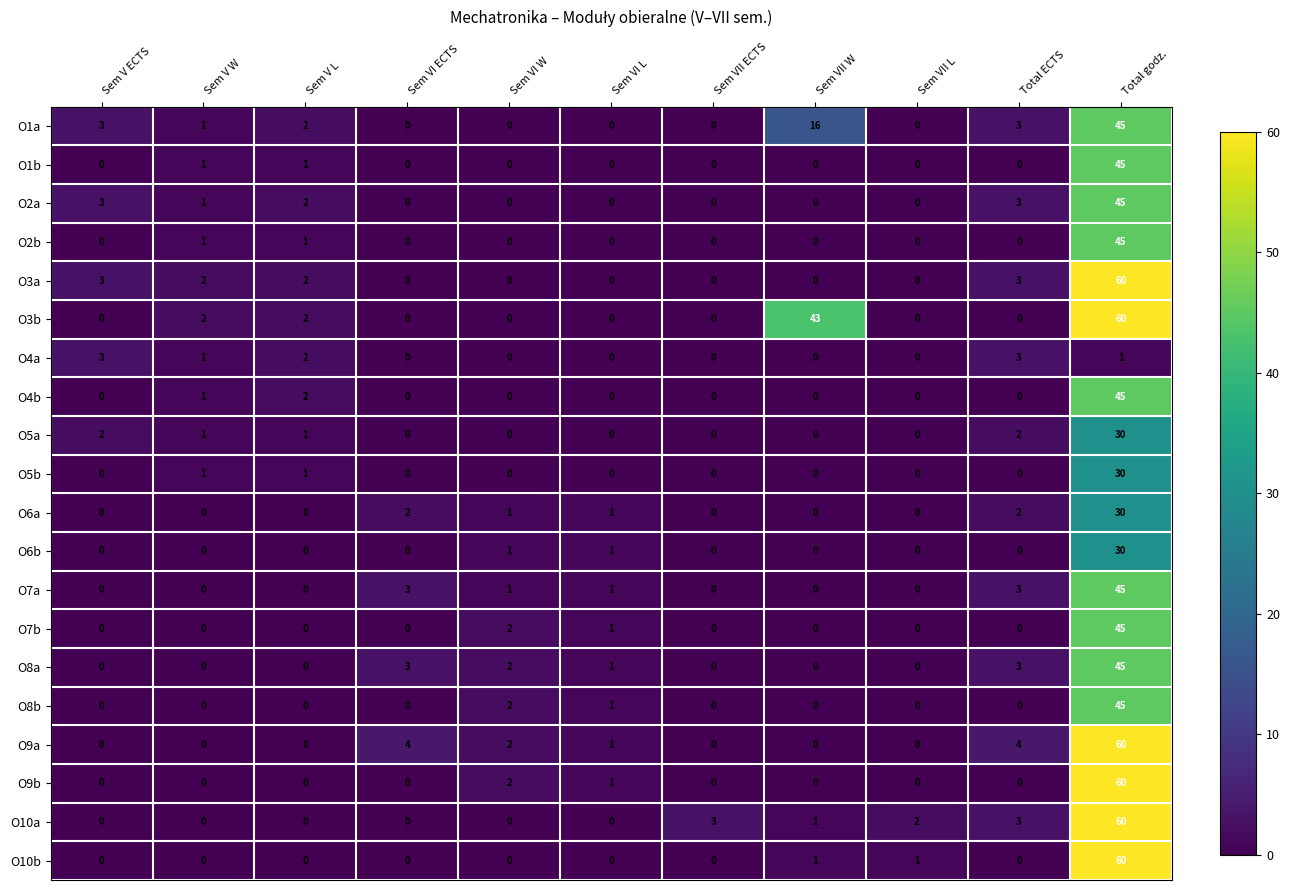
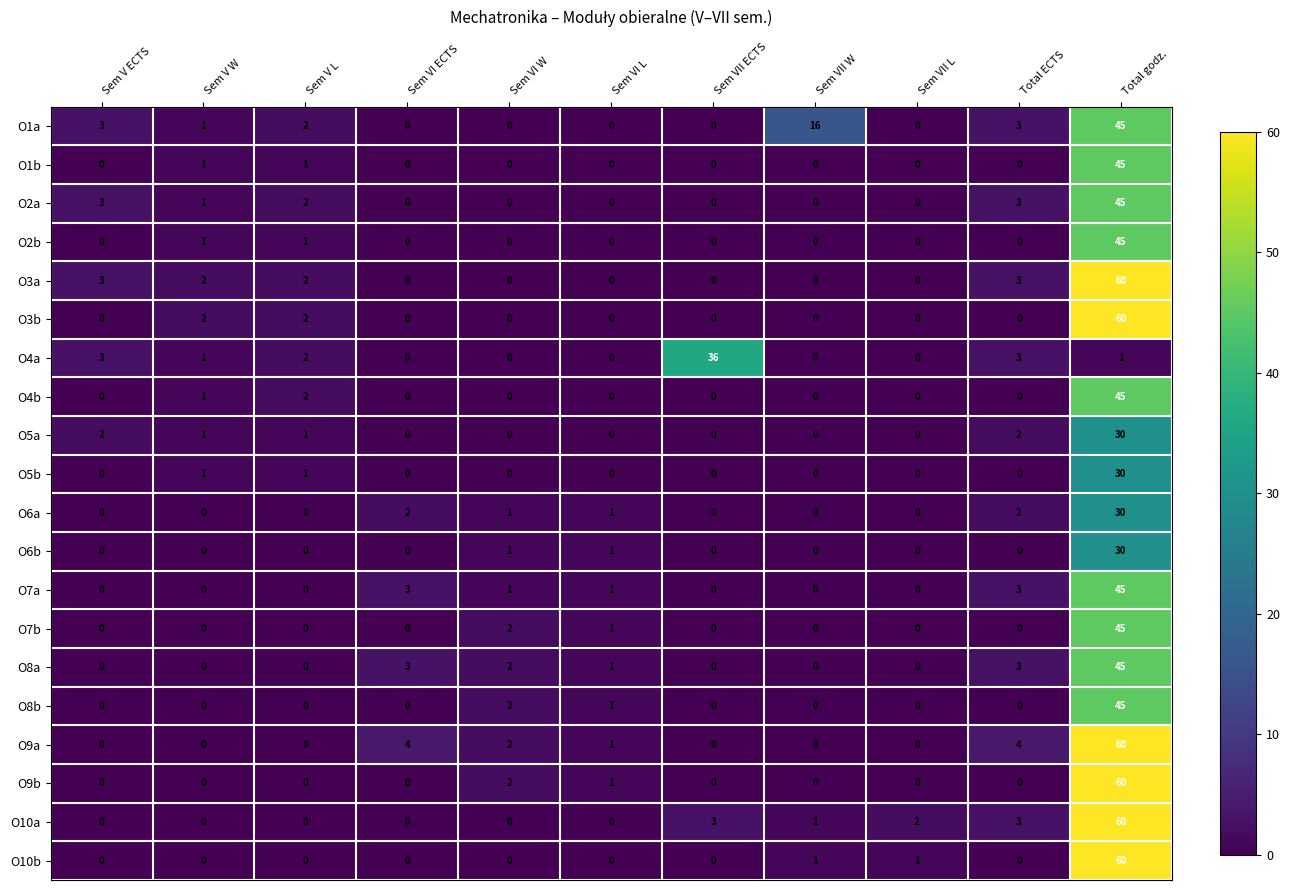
O3b, Sem VII W: 43 -> 0
O4a, Sem VII ECTS: 0 -> 36
